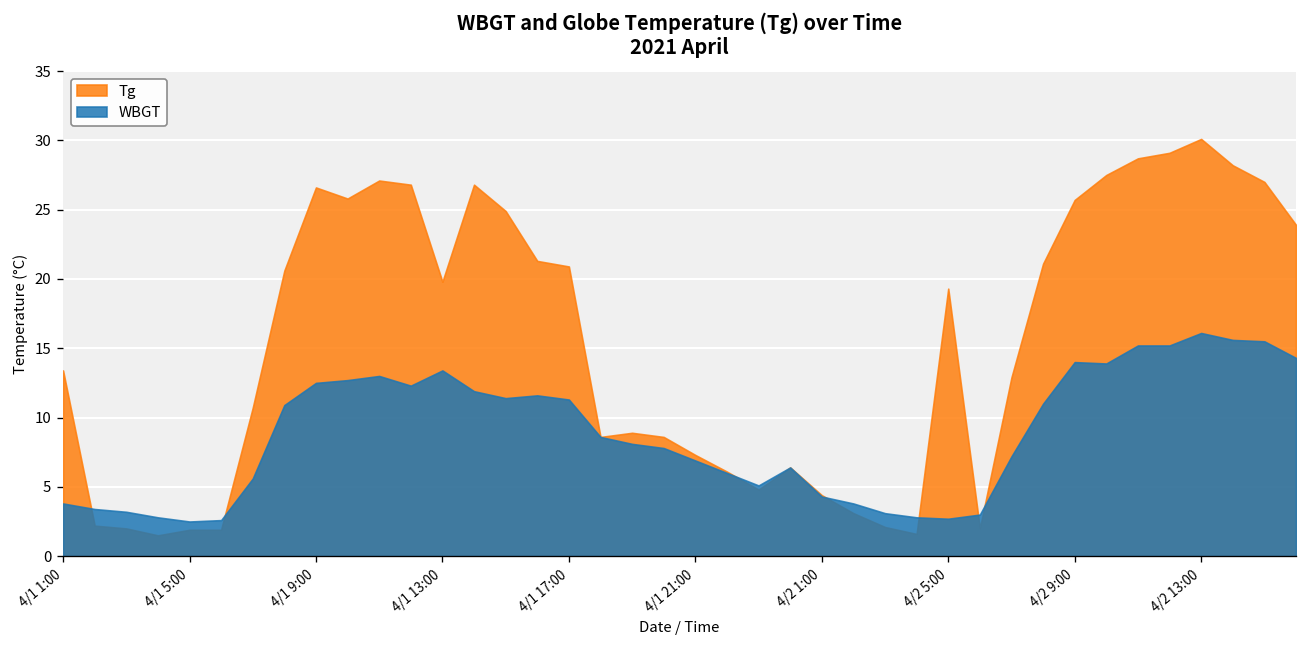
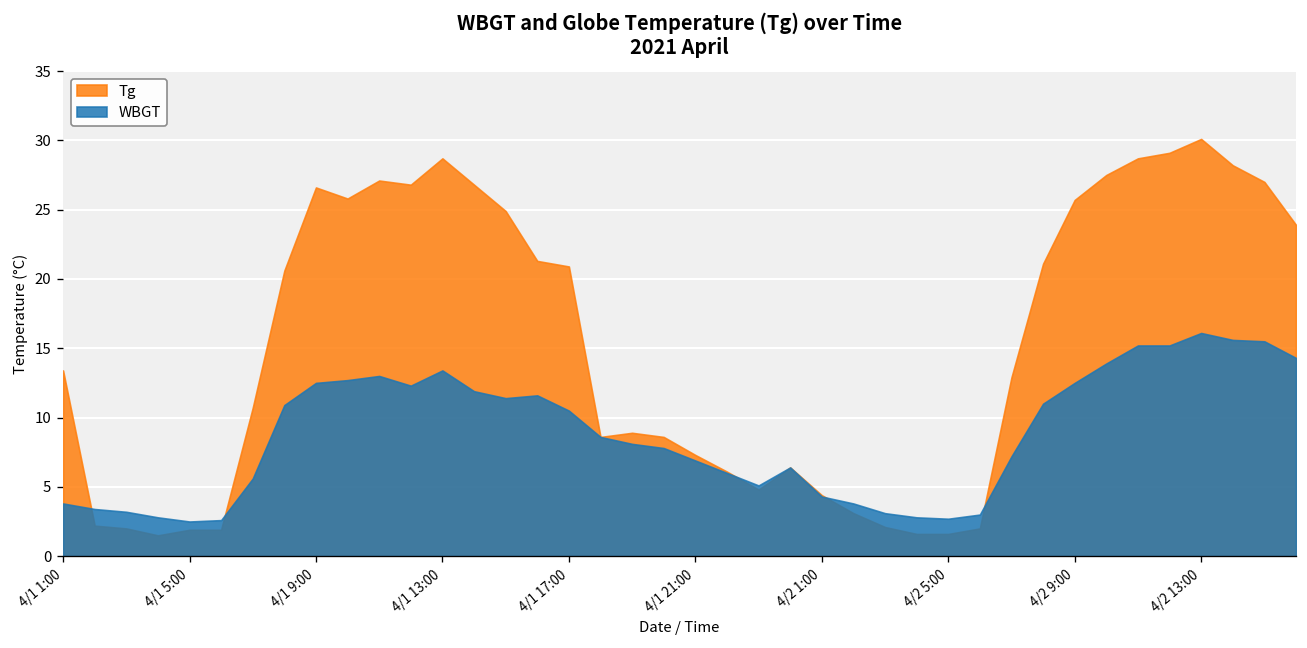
Tg, 4/1 13:00: 19.8 -> 28.7
WBGT, 4/1 17:00: 11.3 -> 10.5
Tg, 4/2 5:00: 19.3 -> 1.6
WBGT, 4/2 9:00: 14.0 -> 12.5
